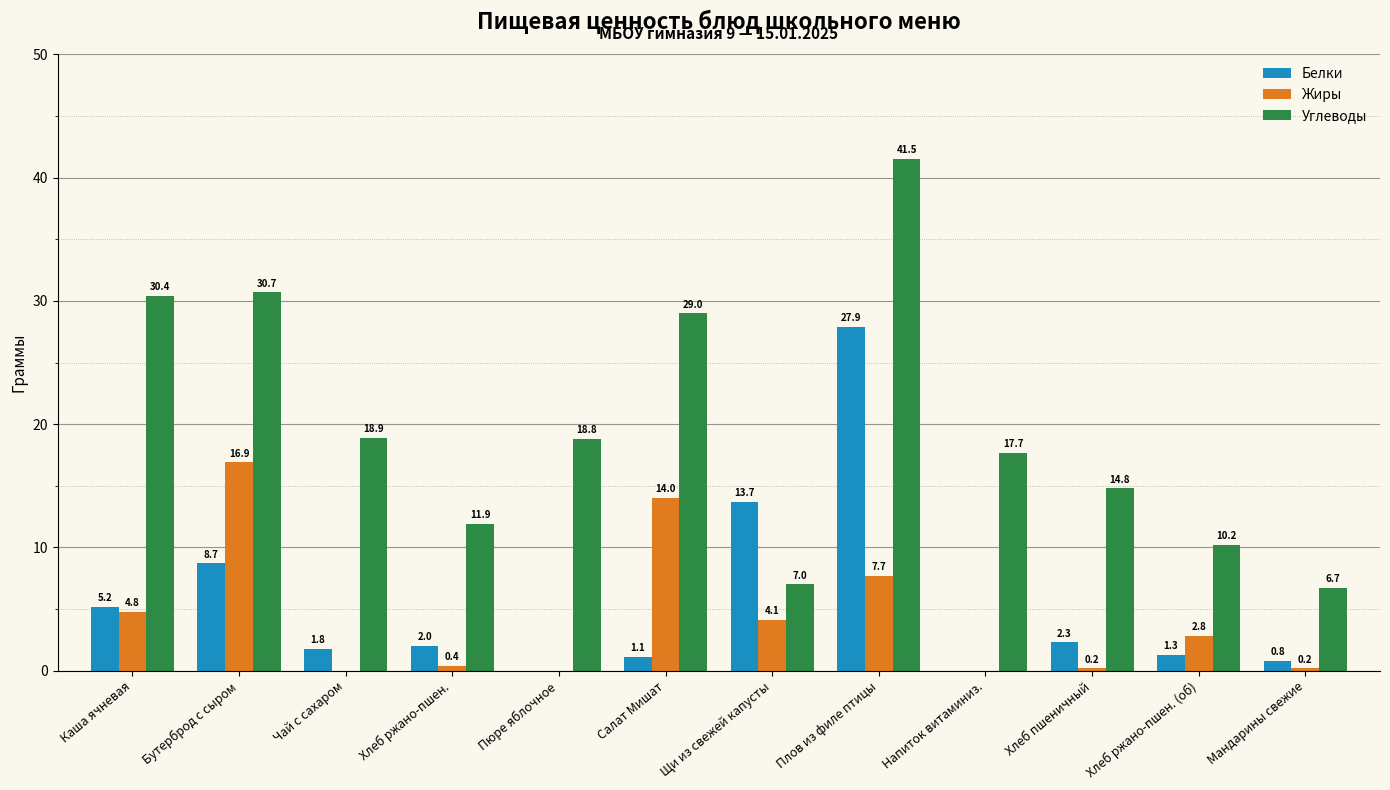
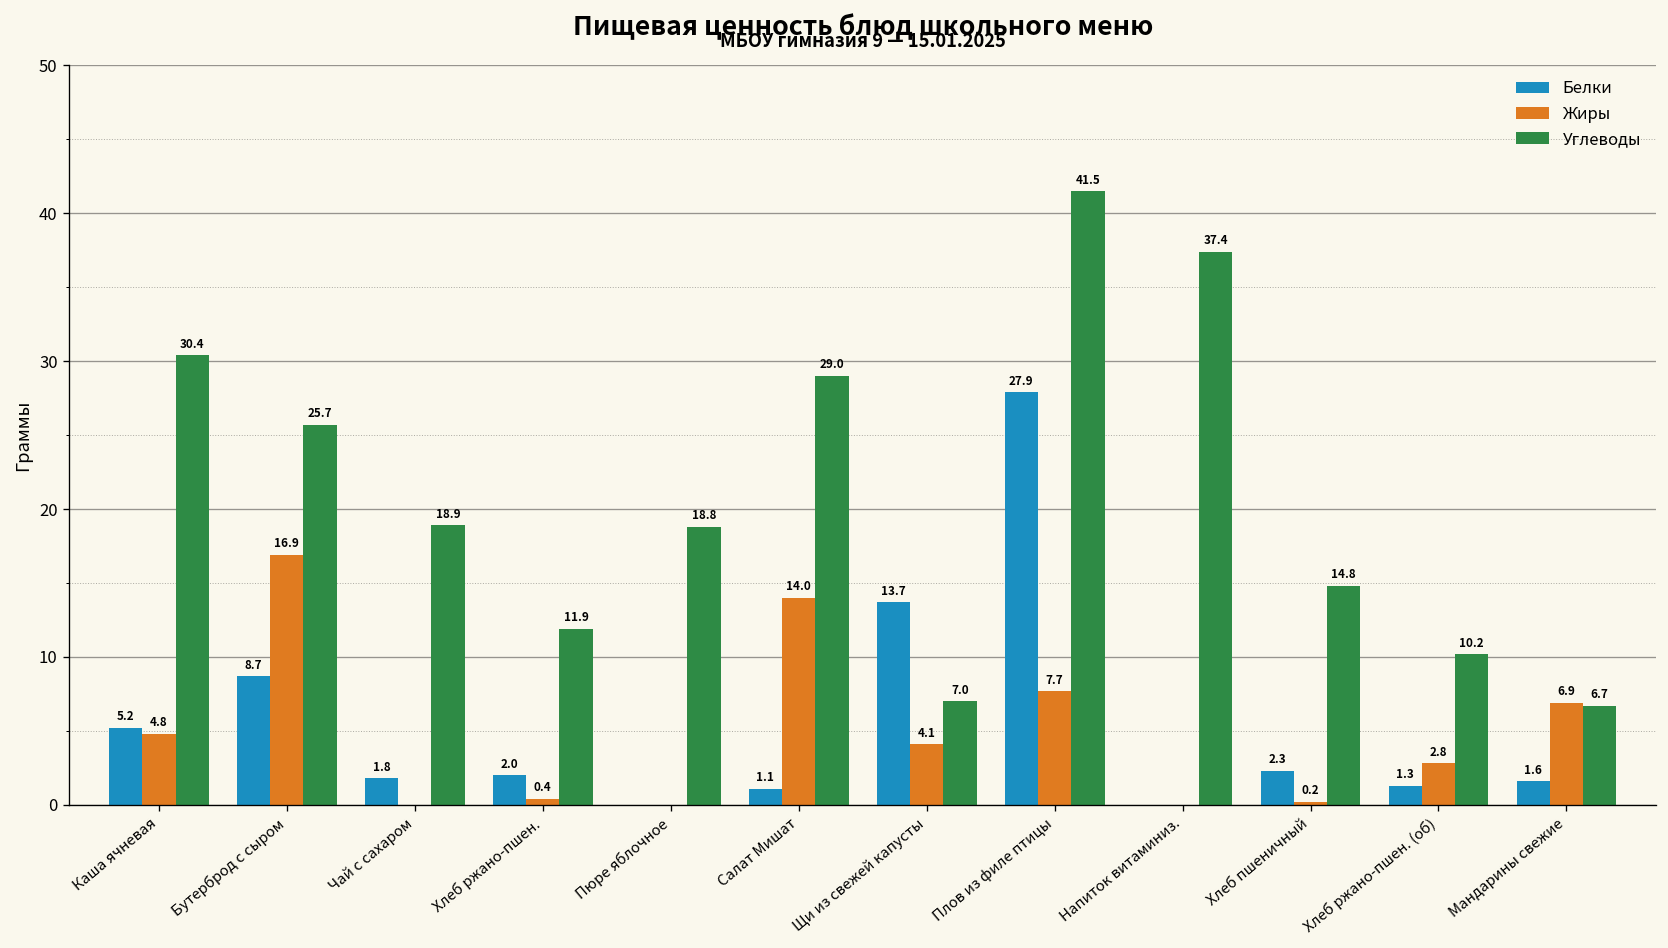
Углеводы, Бутерброд с сыром: 30.7 -> 25.7
Углеводы, Напиток витаминиз.: 17.7 -> 37.4
Белки, Мандарины свежие: 0.8 -> 1.6
Жиры, Мандарины свежие: 0.2 -> 6.9
